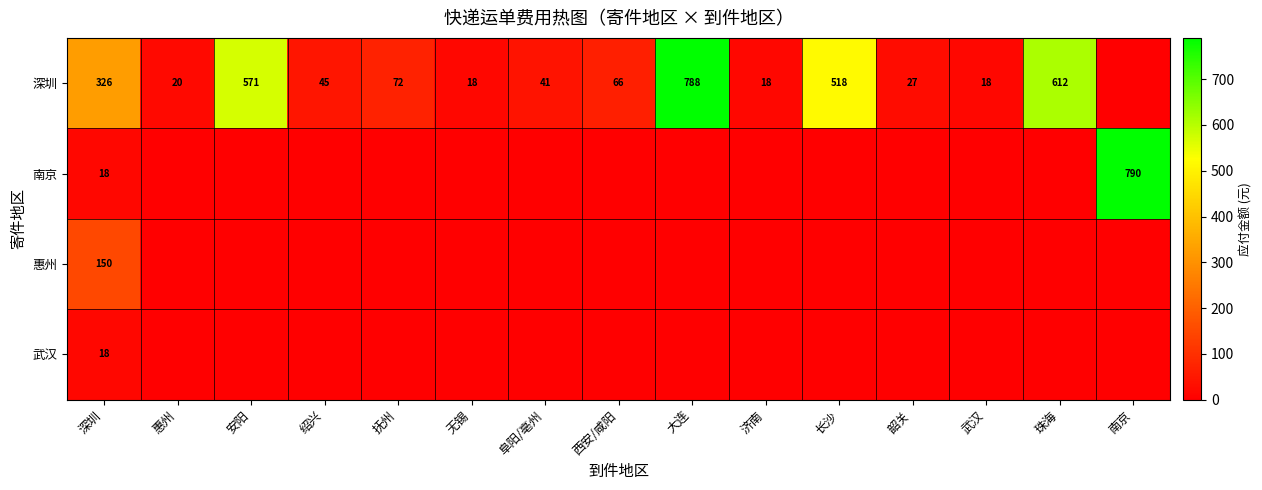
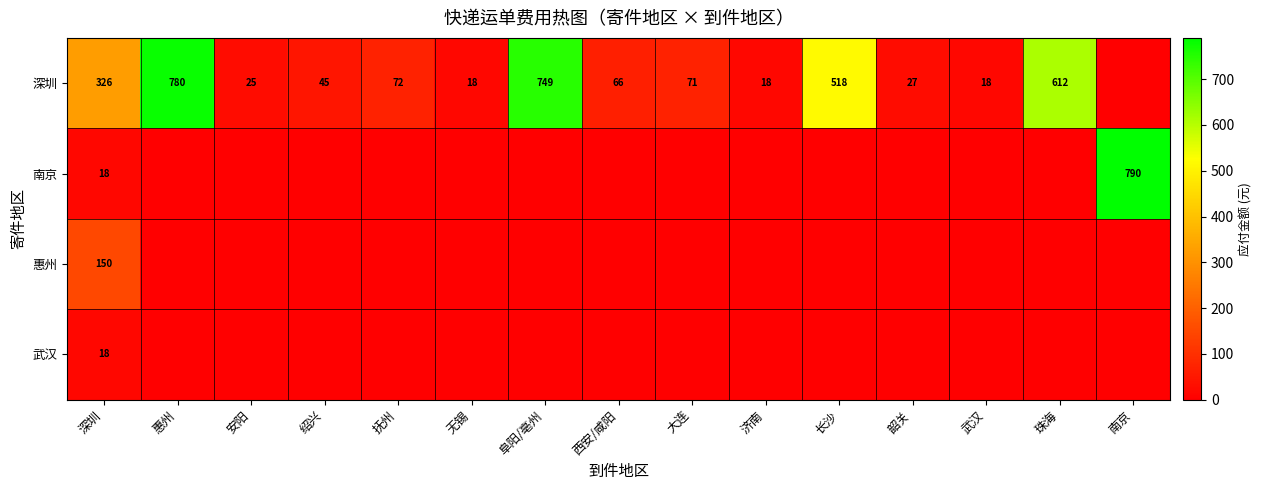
深圳, 惠州: 20 -> 780
深圳, 安阳: 571 -> 25
深圳, 阜阳/亳州: 41 -> 749
深圳, 大连: 788 -> 71
